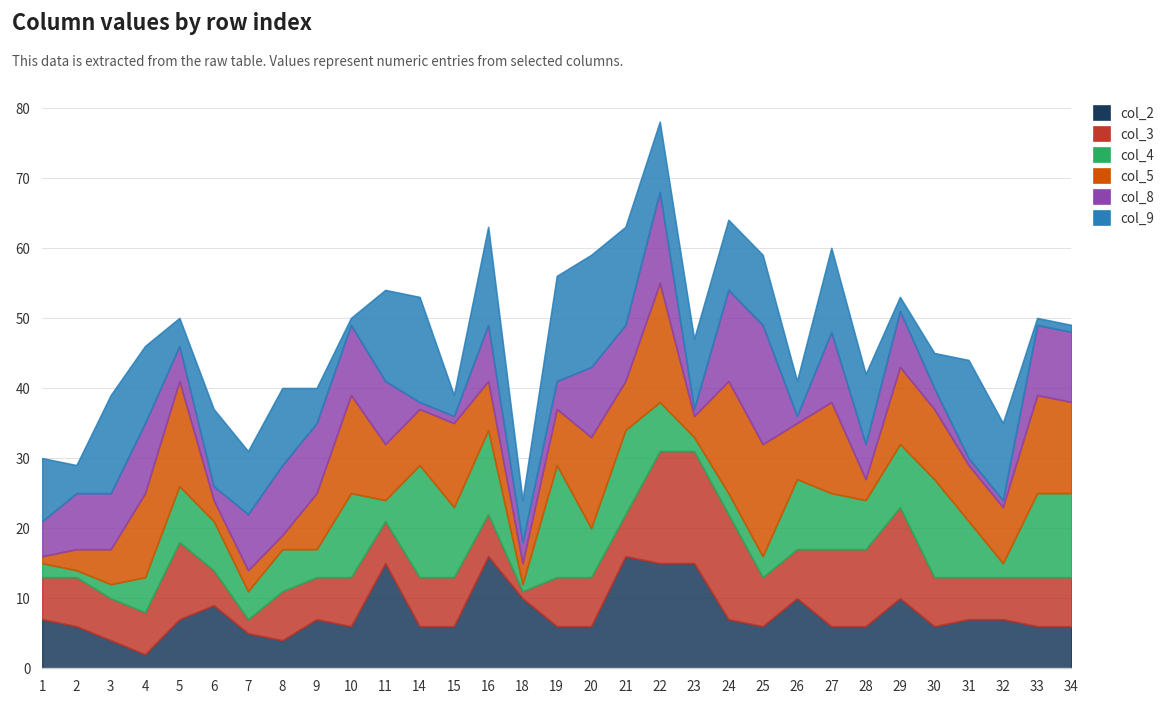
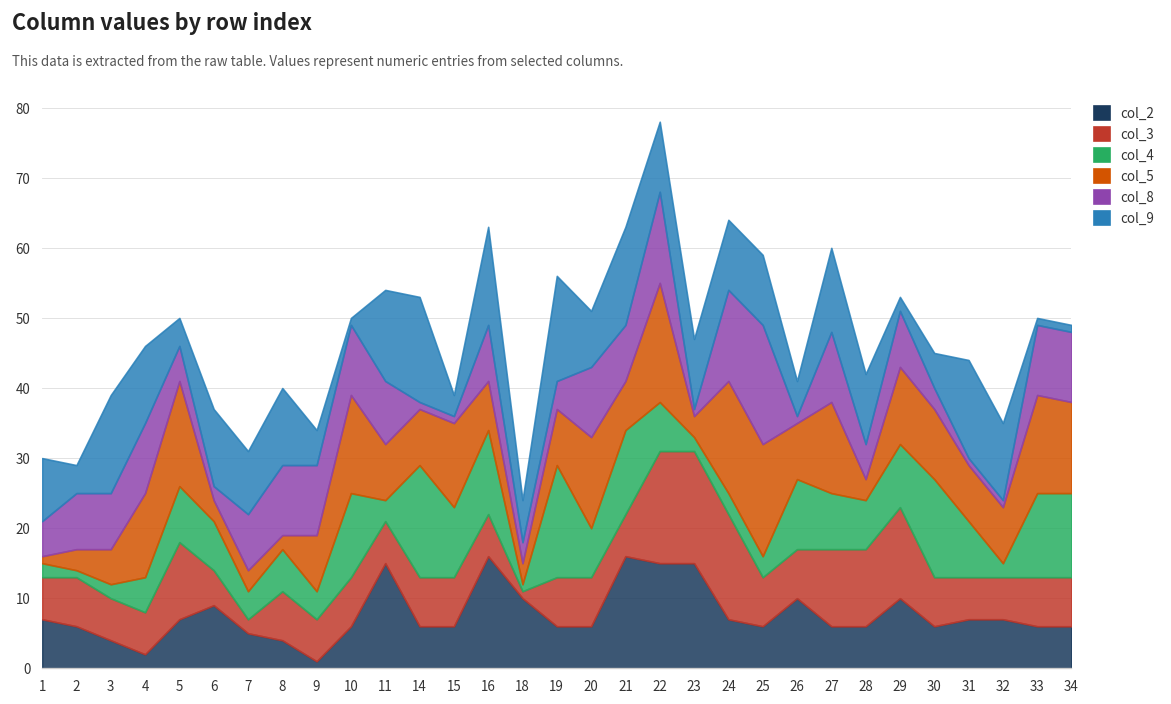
col_2, 9: 7 -> 1
col_9, 20: 16 -> 8
